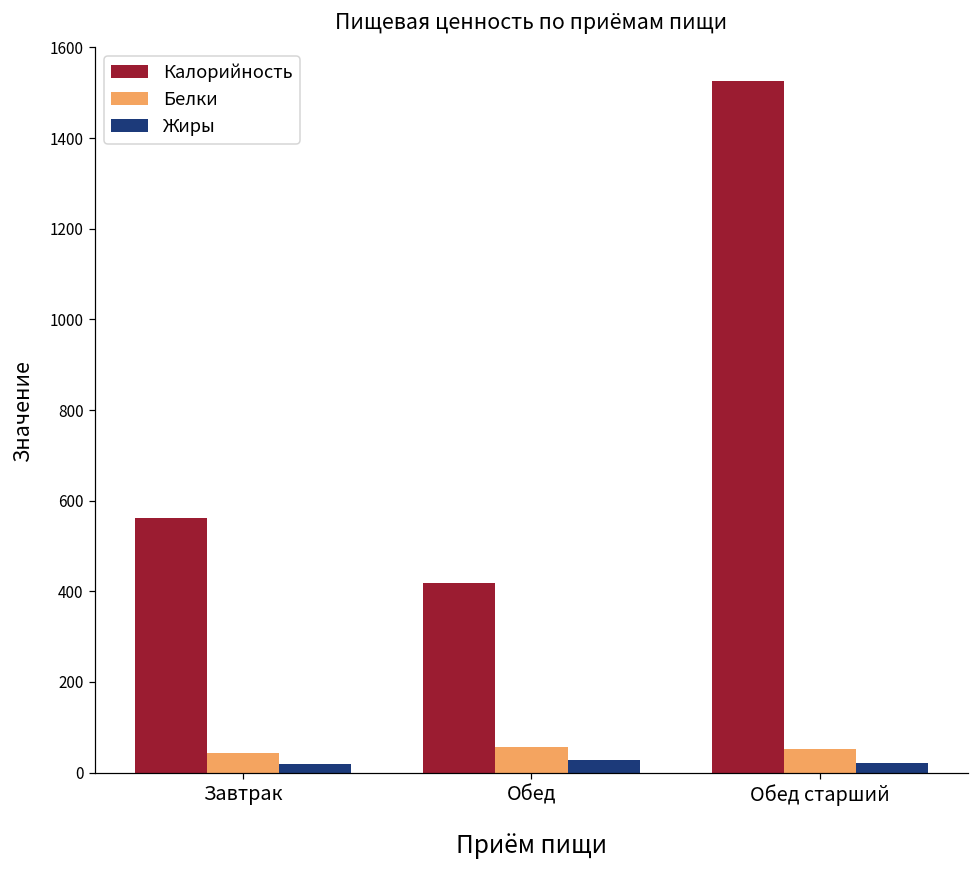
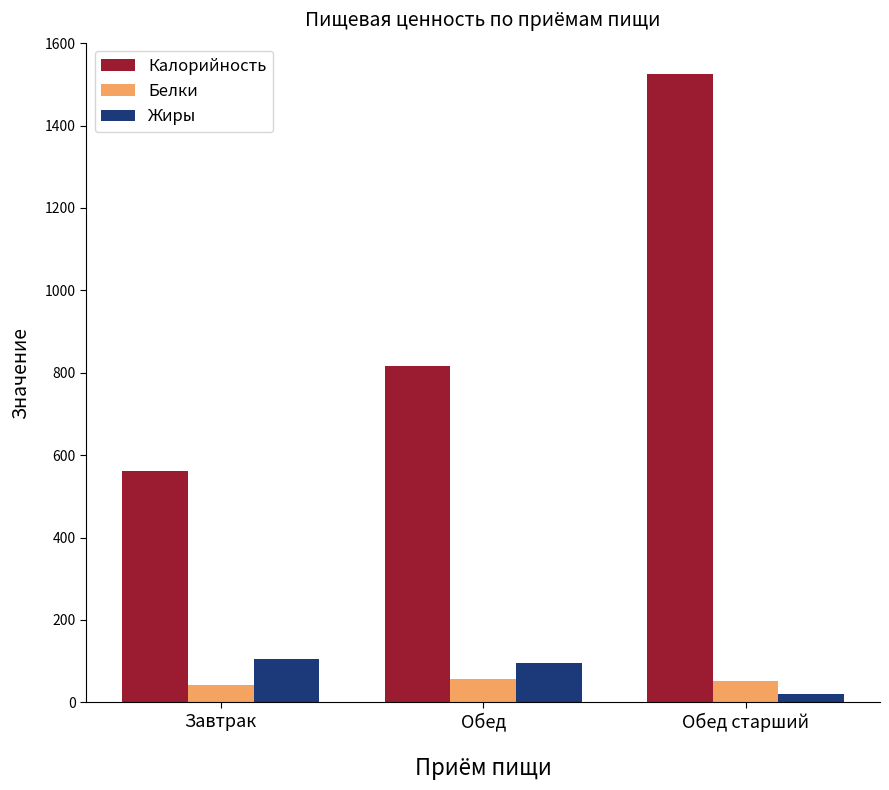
Жиры, Завтрак: 20 -> 100
Калорийность, Обед: 420 -> 820
Жиры, Обед: 30 -> 100
